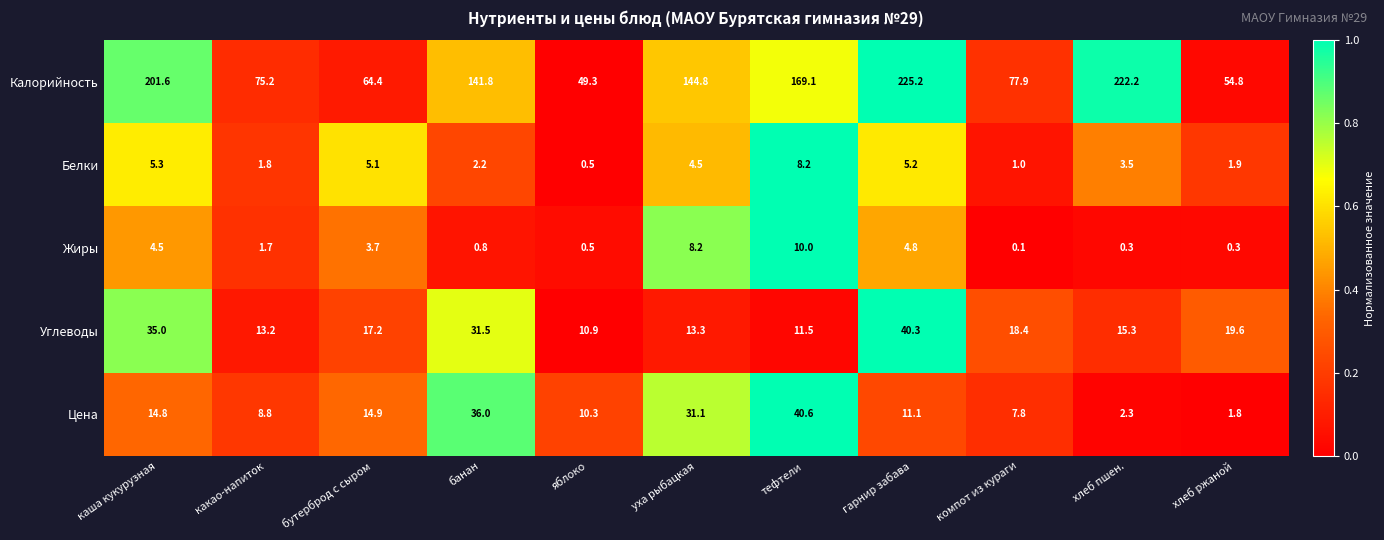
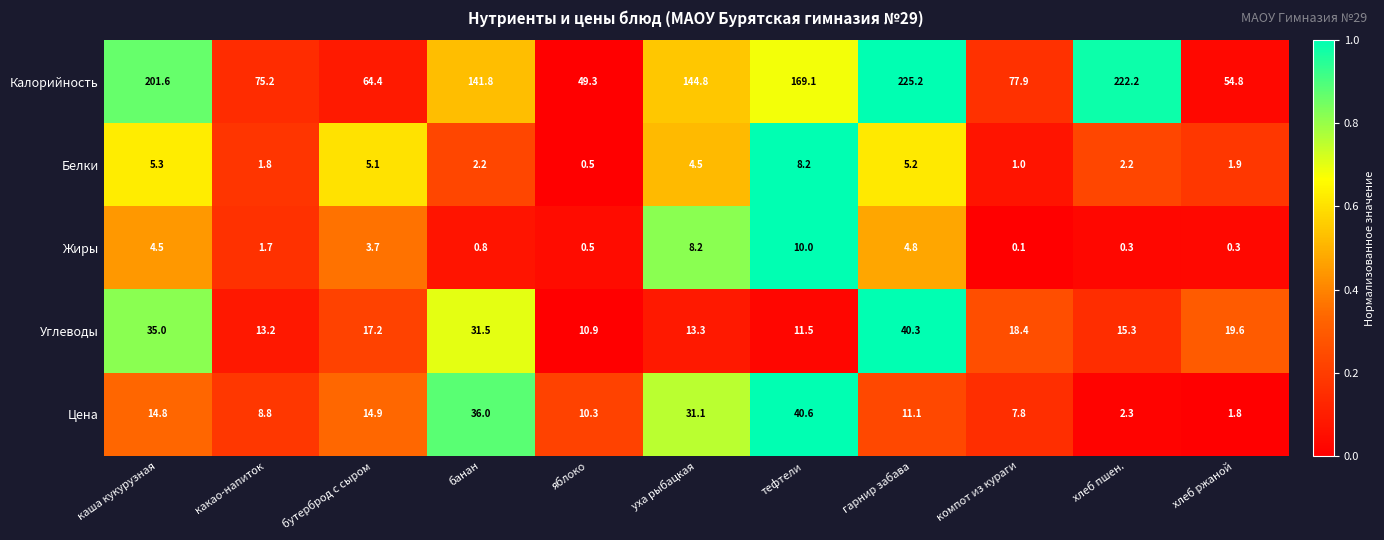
Белки, хлеб пшен.: 3.5 -> 2.2
